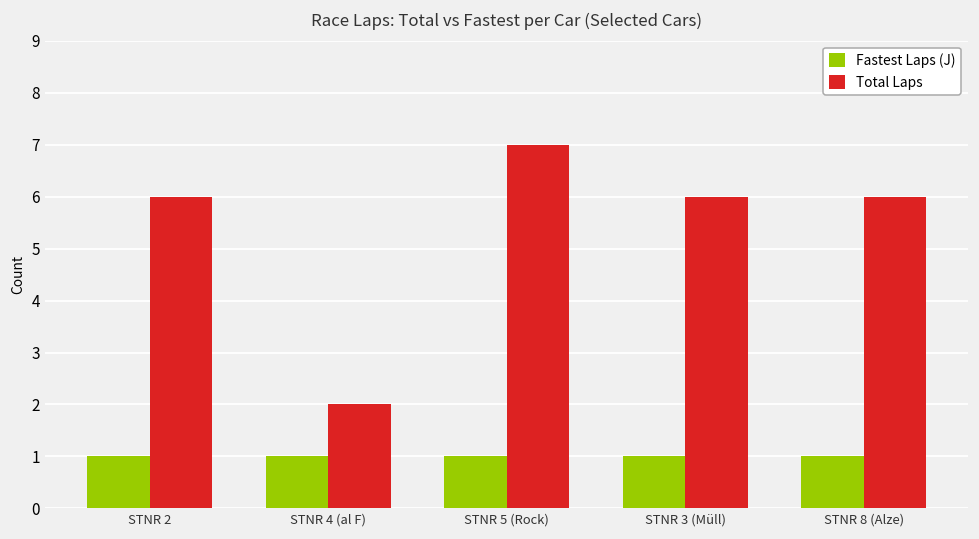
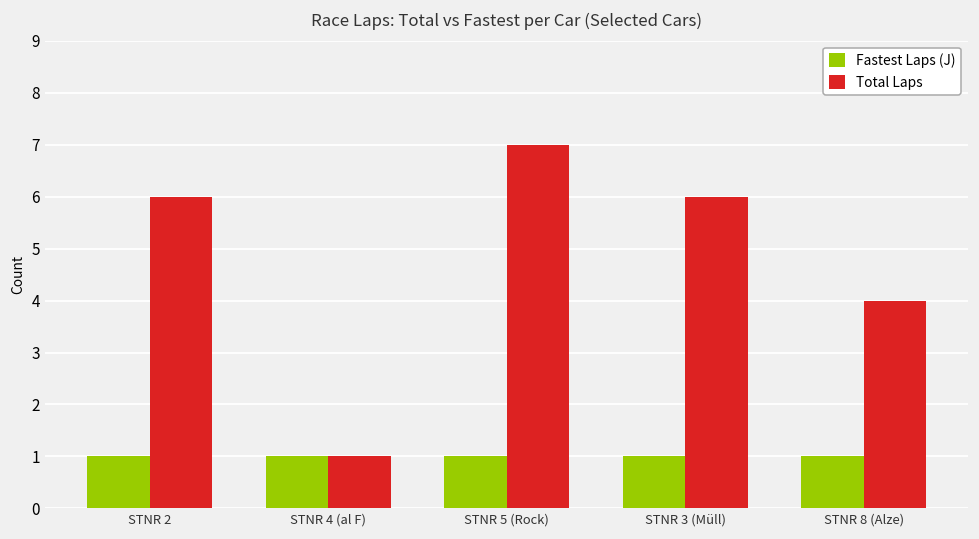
Total Laps, STNR 4 (al F): 2 -> 1
Total Laps, STNR 8 (Alze): 6 -> 4
